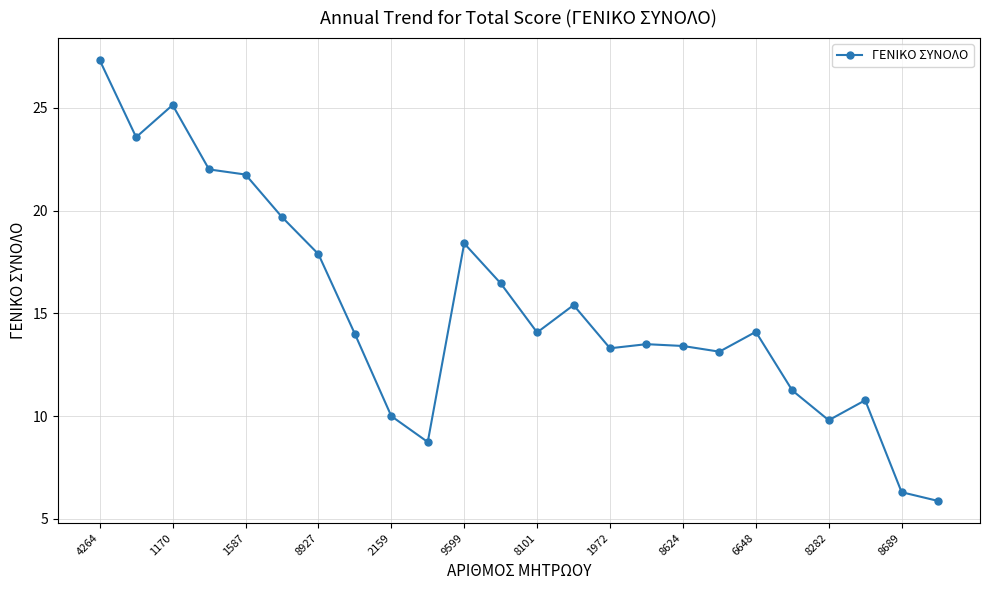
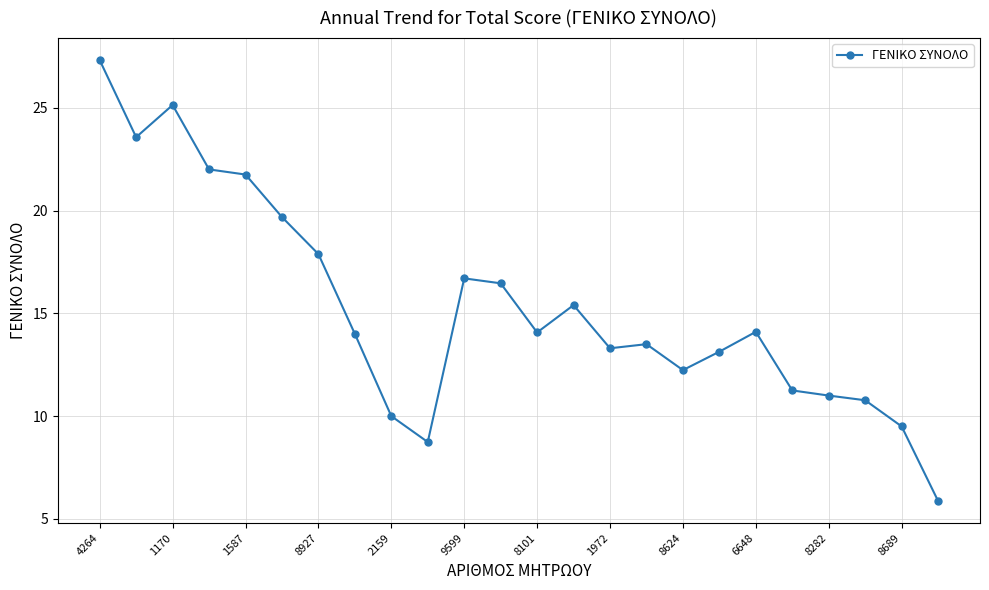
9599: 18.4 -> 16.7
8624: 13.4 -> 12.2
8282: 9.8 -> 11.0
8689: 6.3 -> 9.5
